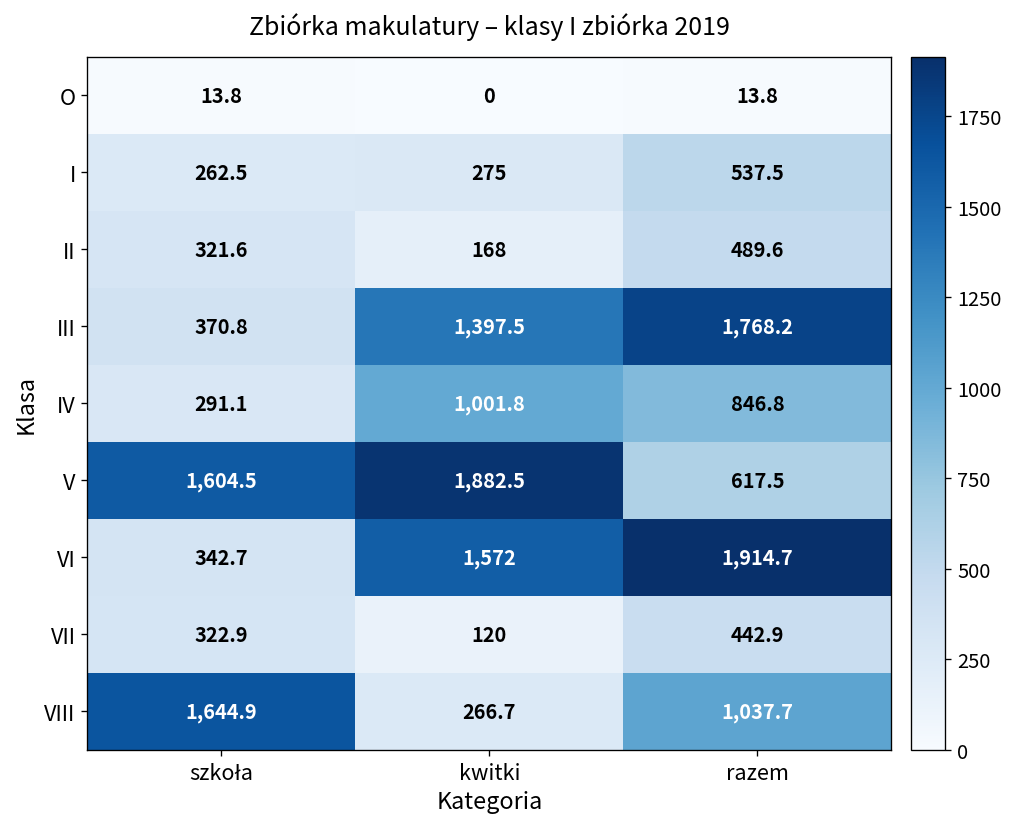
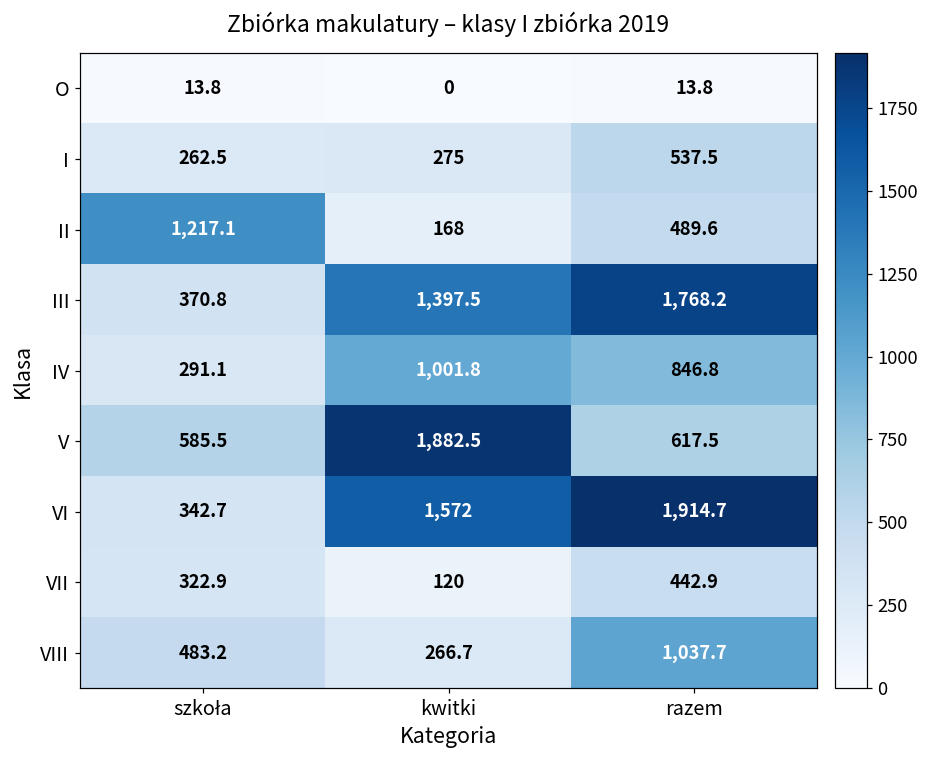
II, szkoła: 321.6 -> 1,217.1
V, szkoła: 1,604.5 -> 585.5
VIII, szkoła: 1,644.9 -> 483.2
